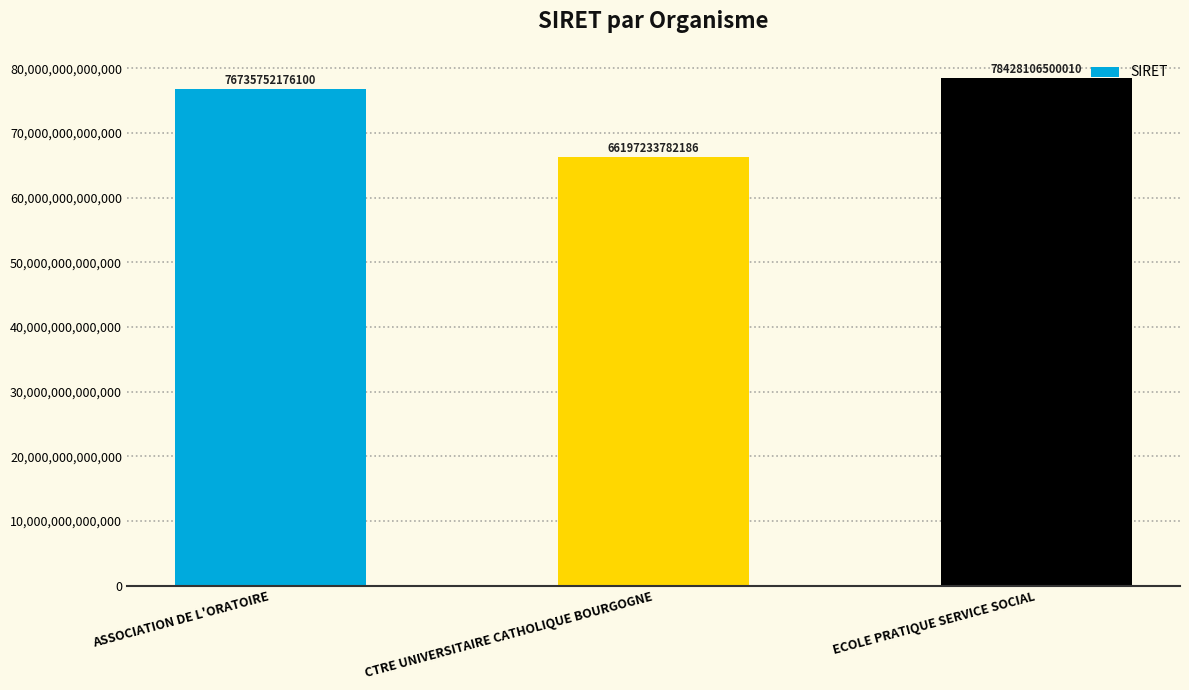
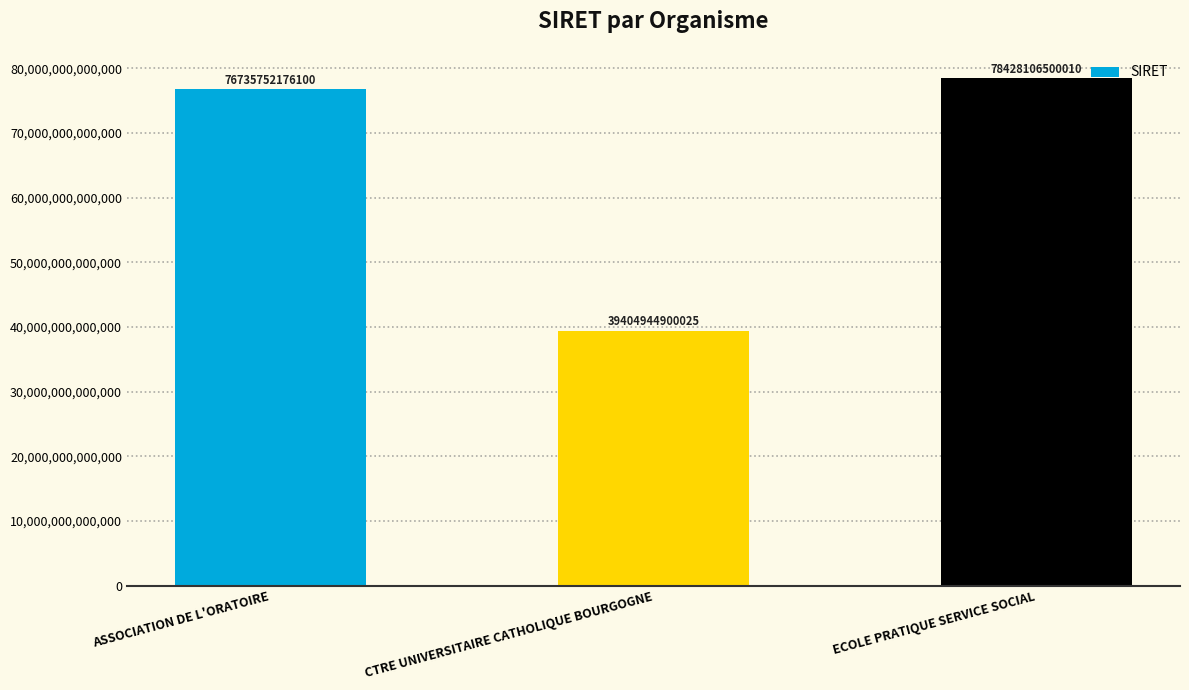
CTRE UNIVERSITAIRE CATHOLIQUE BOURGOGNE: 66197233782186 -> 39404944900025
